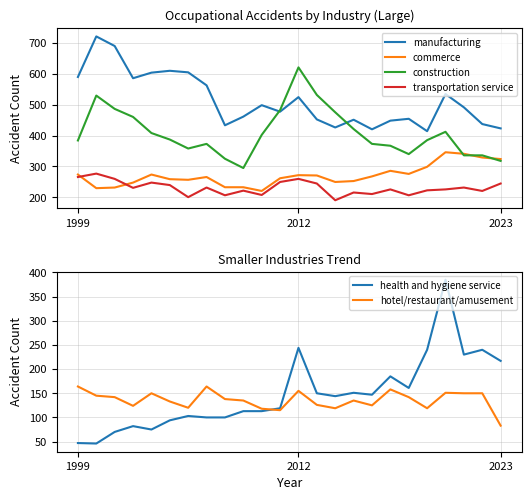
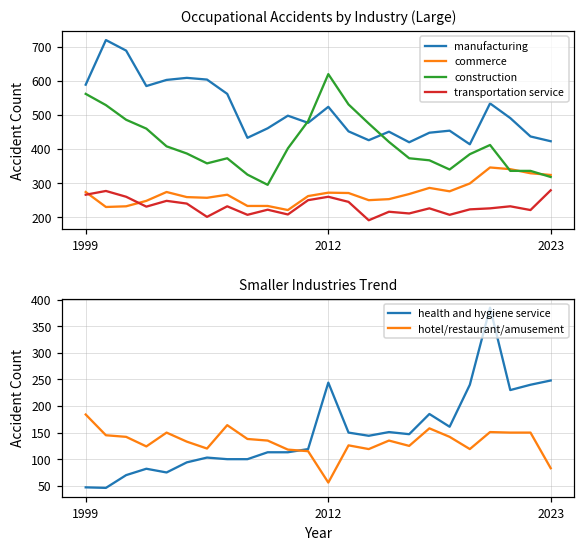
Occupational Accidents by Industry (Large), construction, 1999: 380 -> 560
Occupational Accidents by Industry (Large), transportation service, 2023: 250 -> 280
Smaller Industries Trend, hotel/restaurant/amusement, 1999: 160 -> 180
Smaller Industries Trend, hotel/restaurant/amusement, 2012: 160 -> 60
Smaller Industries Trend, health and hygiene service, 2023: 220 -> 250
